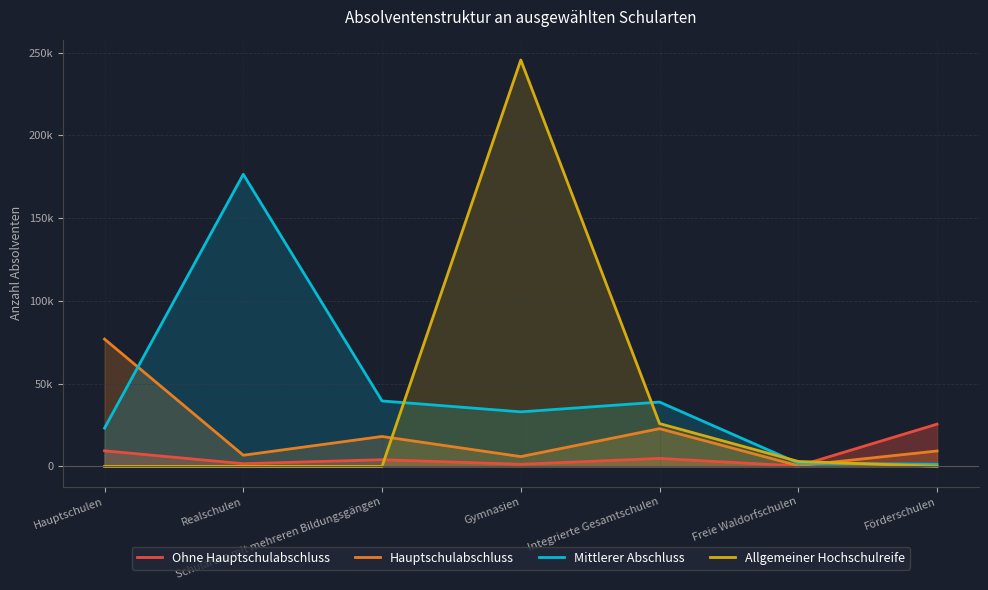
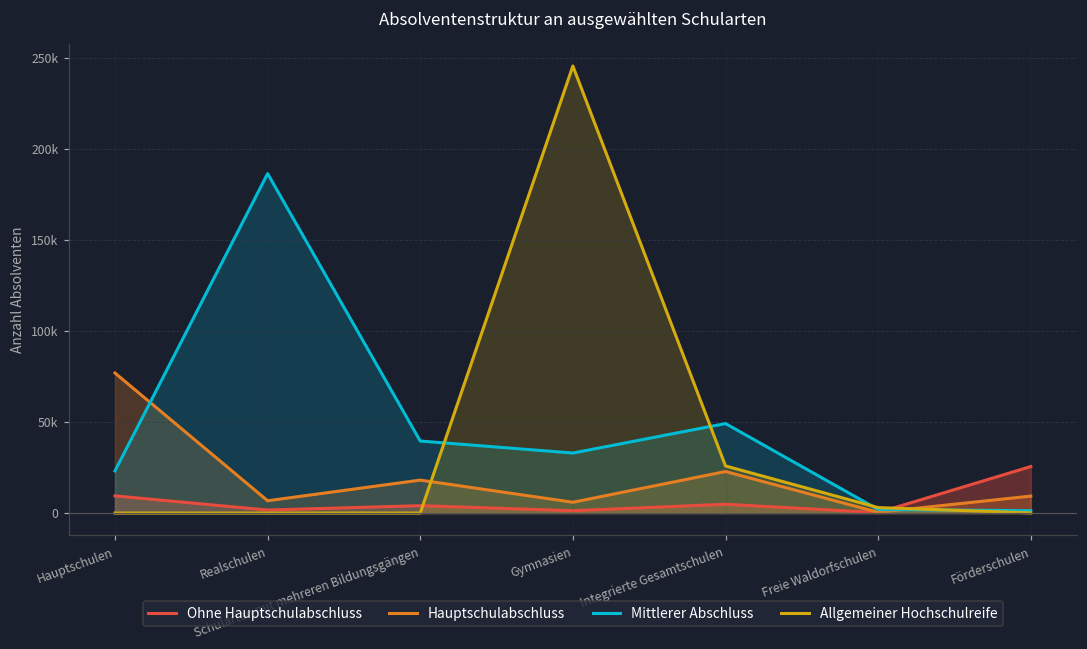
Mittlerer Abschluss, Realschulen: 177000 -> 186000
Mittlerer Abschluss, Integrierte Gesamtschulen: 39000 -> 49000
